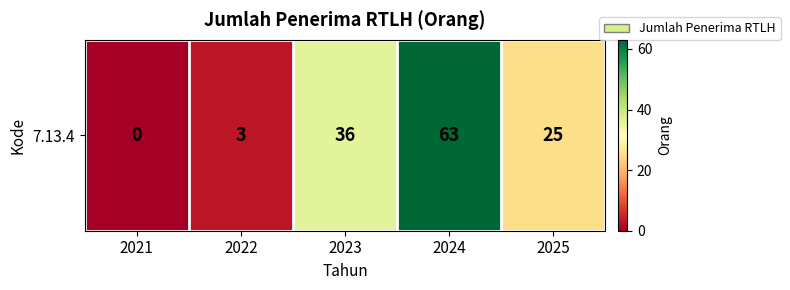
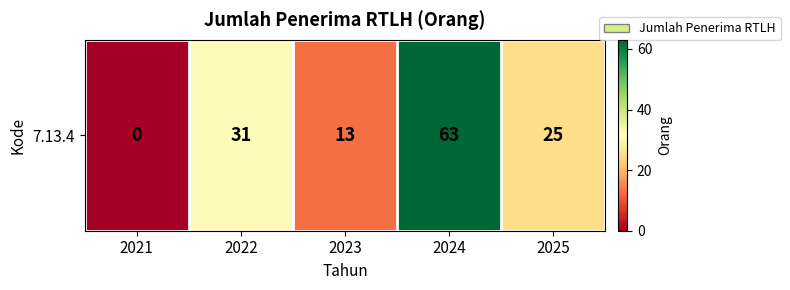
7.13.4, 2022: 3 -> 31
7.13.4, 2023: 36 -> 13
